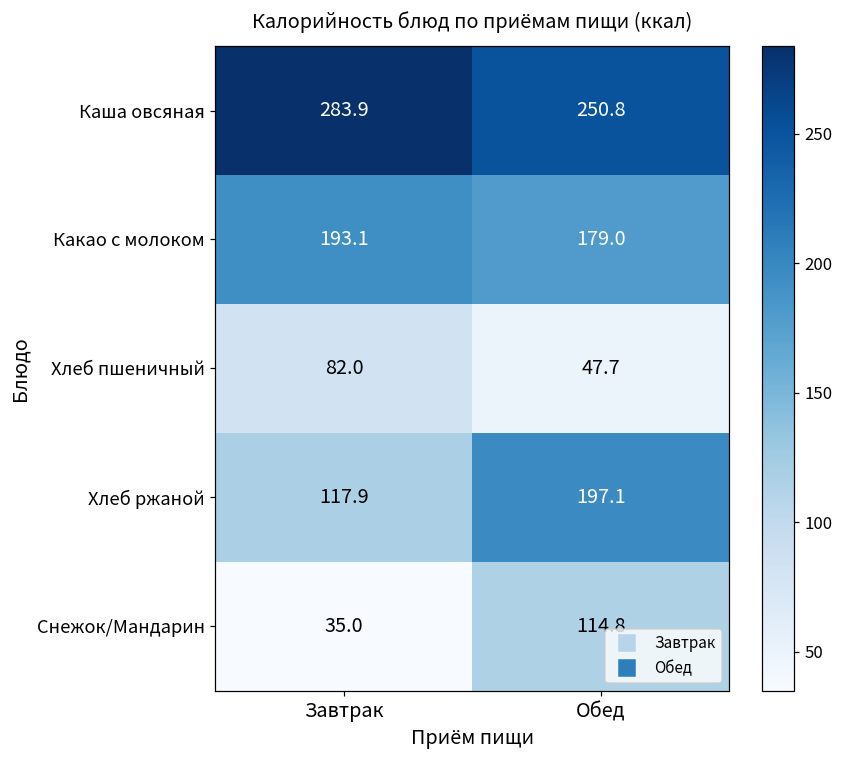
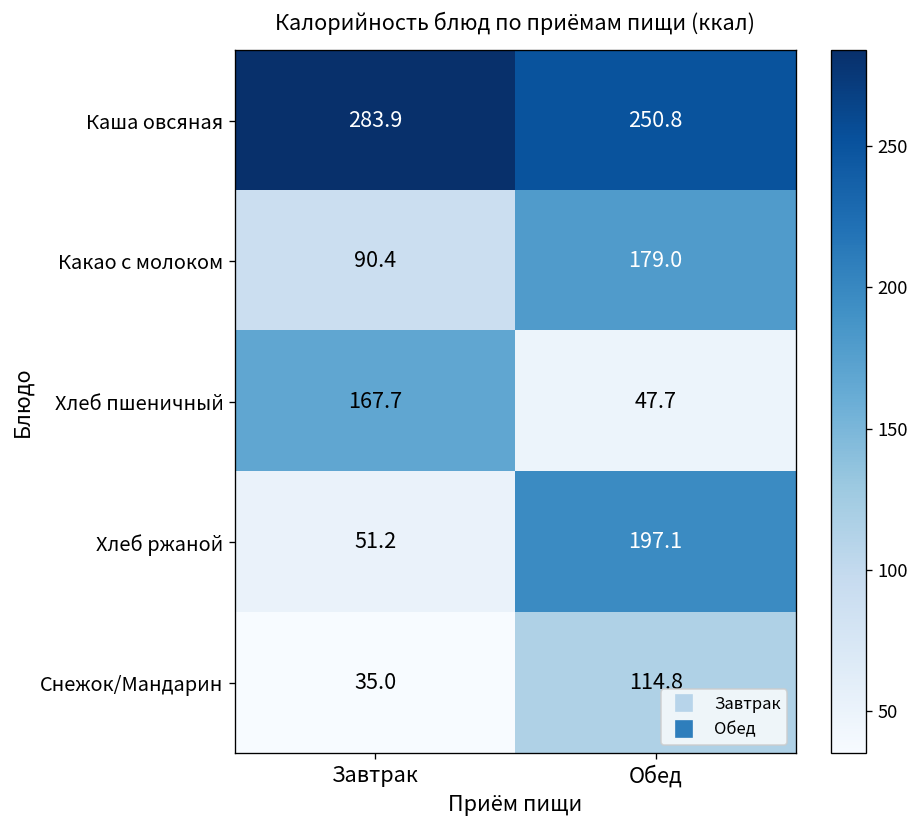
Какао с молоком, Завтрак: 193.1 -> 90.4
Хлеб пшеничный, Завтрак: 82.0 -> 167.7
Хлеб ржаной, Завтрак: 117.9 -> 51.2
